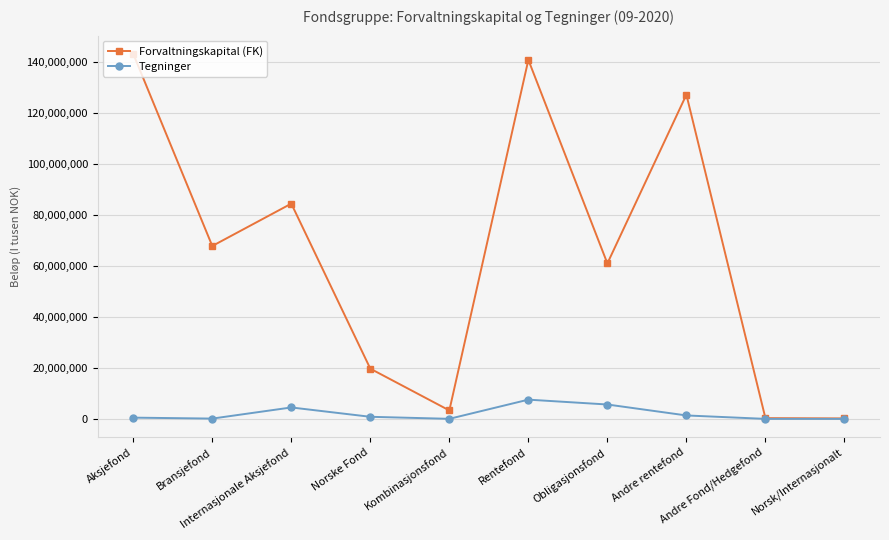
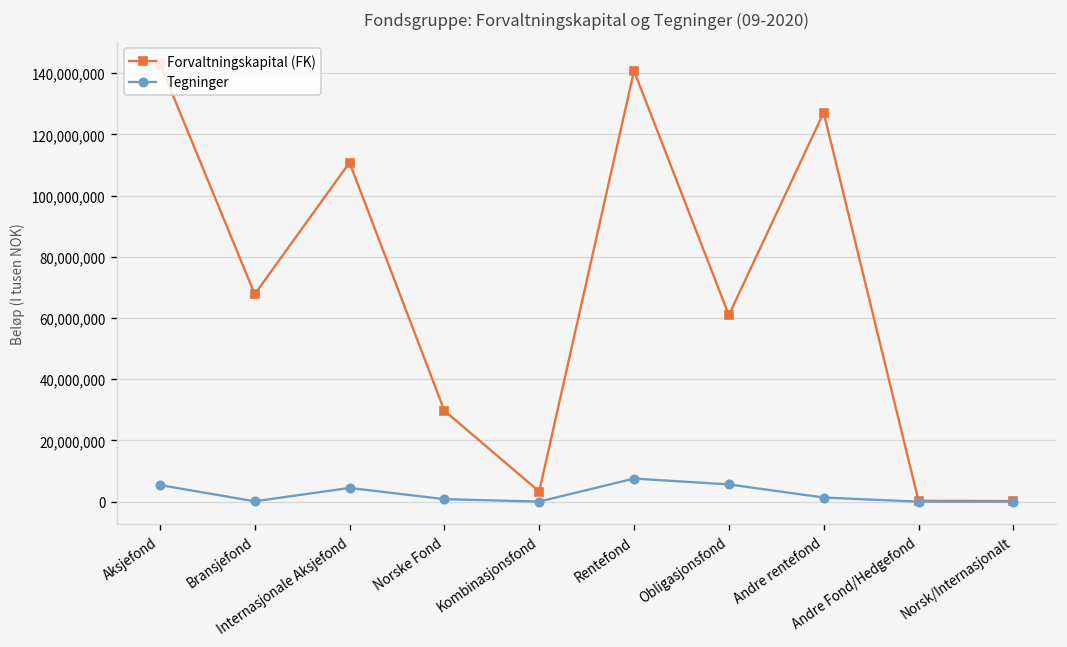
Tegninger, Aksjefond: 0 -> 5,000,000
Forvaltningskapital (FK), Internasjonale Aksjefond: 84,000,000 -> 111,000,000
Forvaltningskapital (FK), Norske Fond: 20,000,000 -> 30,000,000
